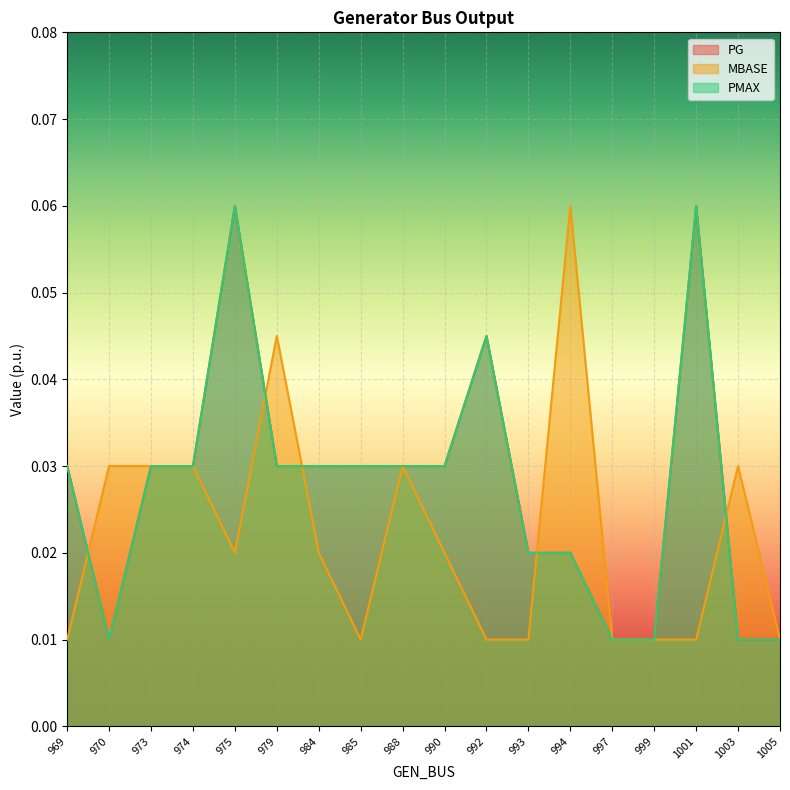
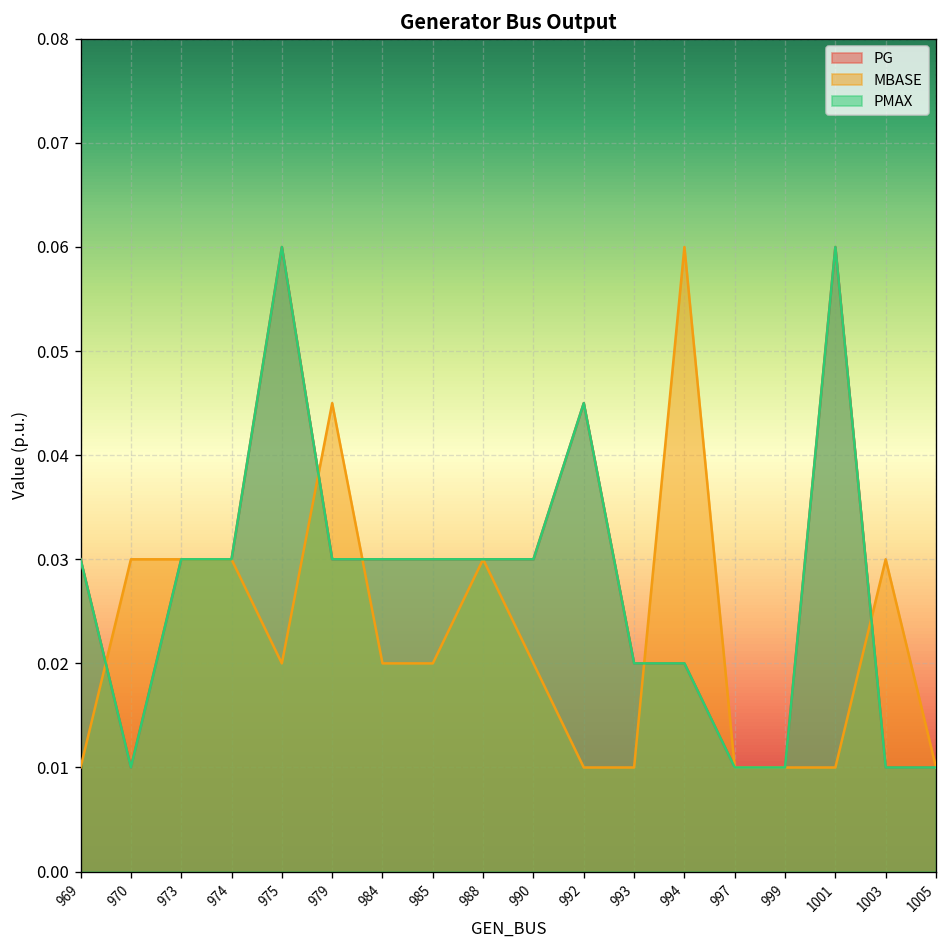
MBASE, 985: 0.01 -> 0.02
